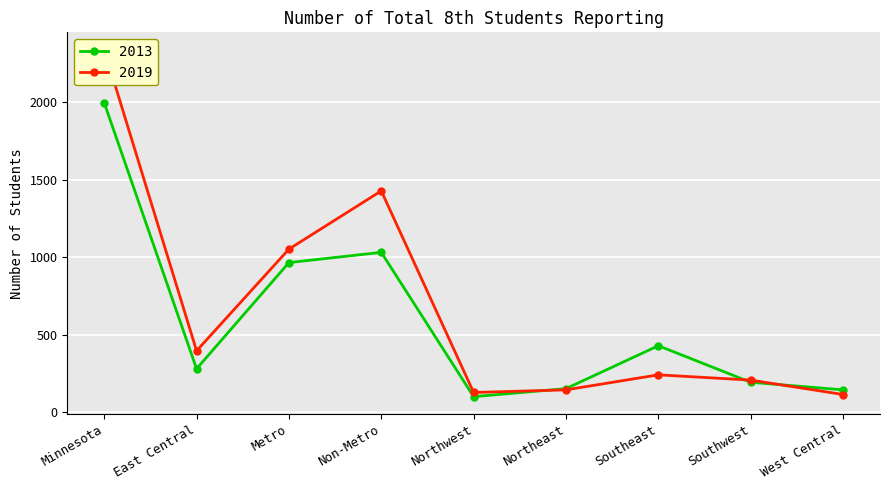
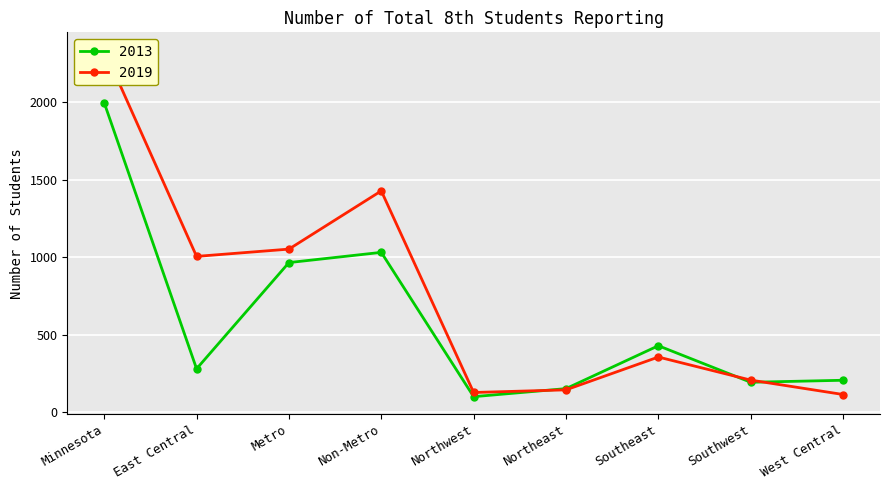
2019, East Central: 400 -> 1010
2019, Southeast: 240 -> 360
2013, West Central: 140 -> 210
